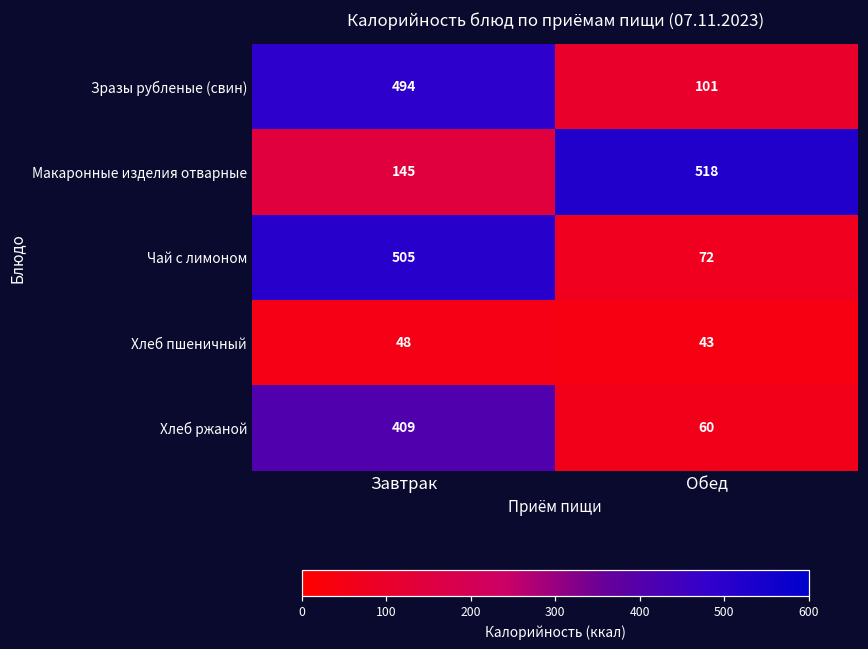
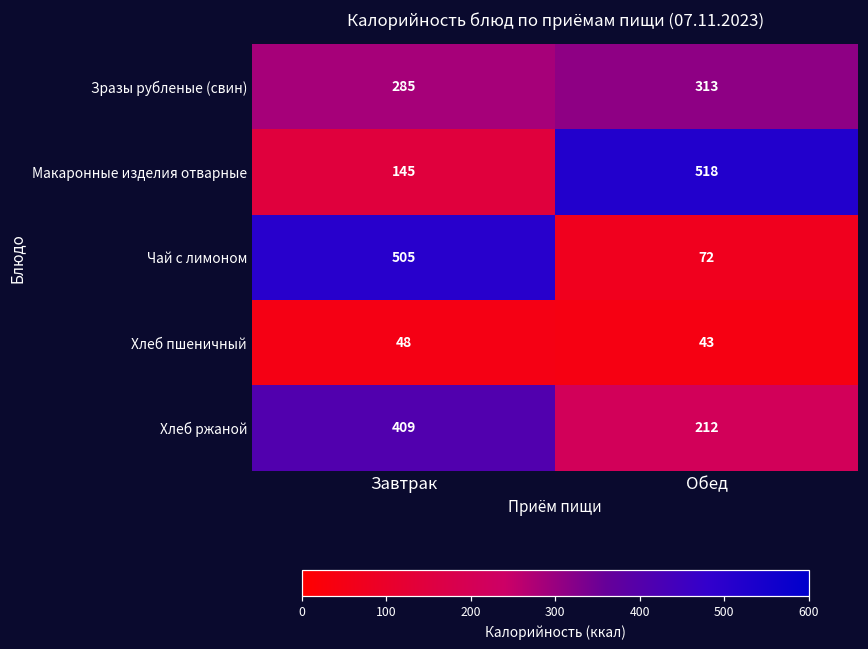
Зразы рубленые (свин), Завтрак: 494 -> 285
Зразы рубленые (свин), Обед: 101 -> 313
Хлеб ржаной, Обед: 60 -> 212
